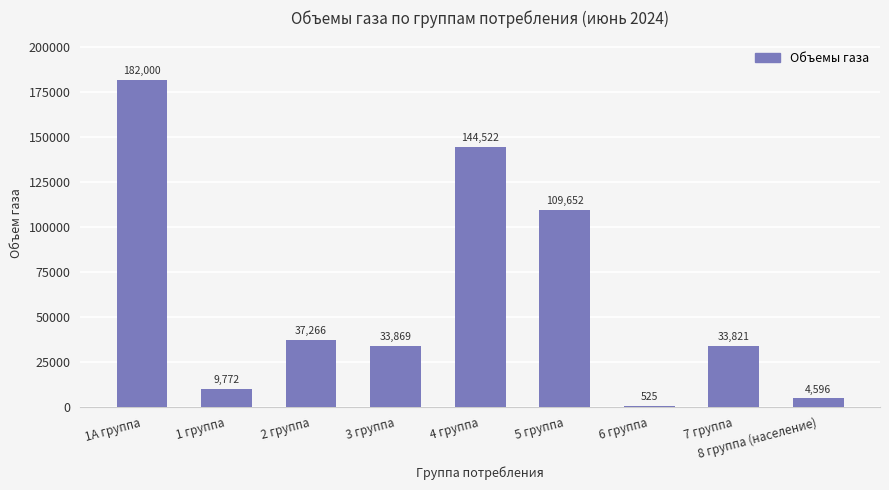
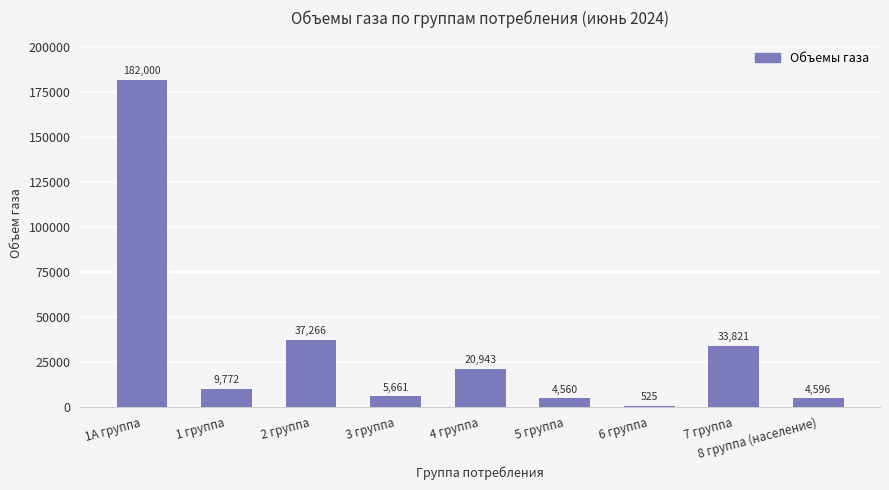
3 группа: 33,869 -> 5,661
4 группа: 144,522 -> 20,943
5 группа: 109,652 -> 4,560
